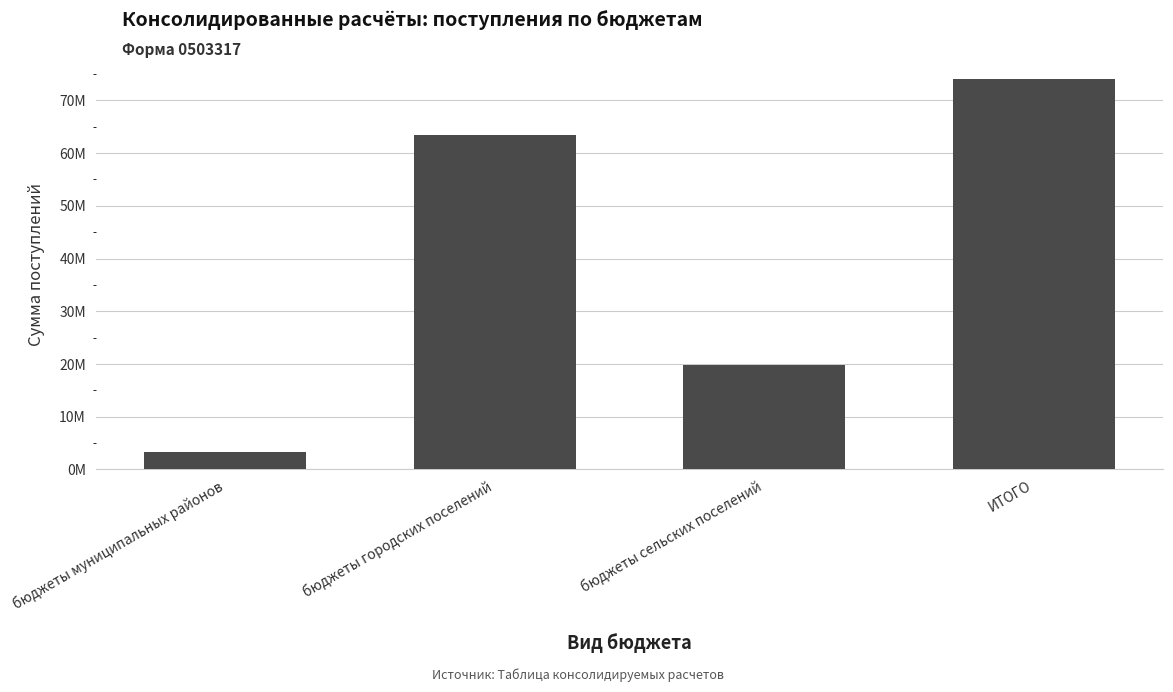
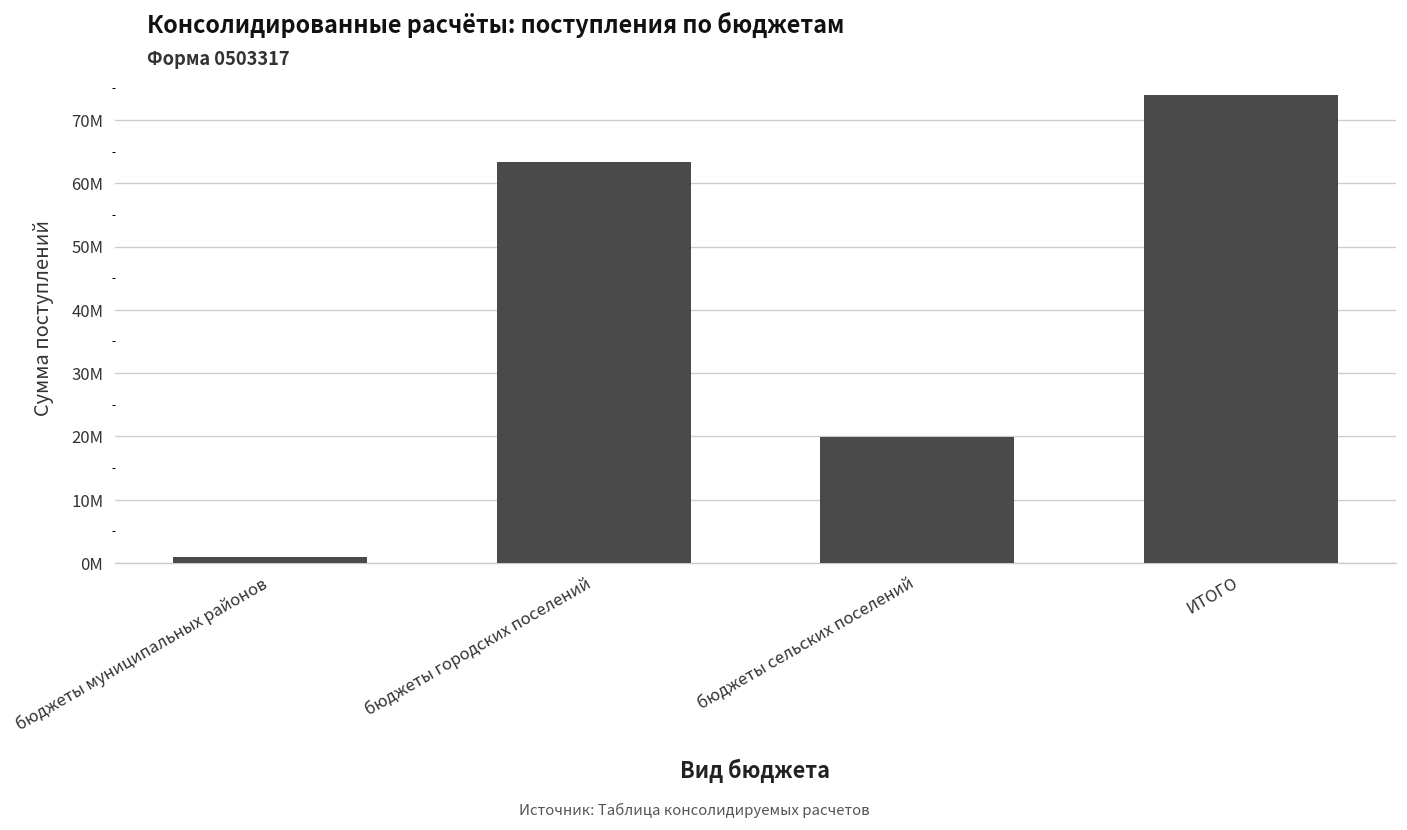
бюджеты муниципальных районов: 3000000 -> 1000000
